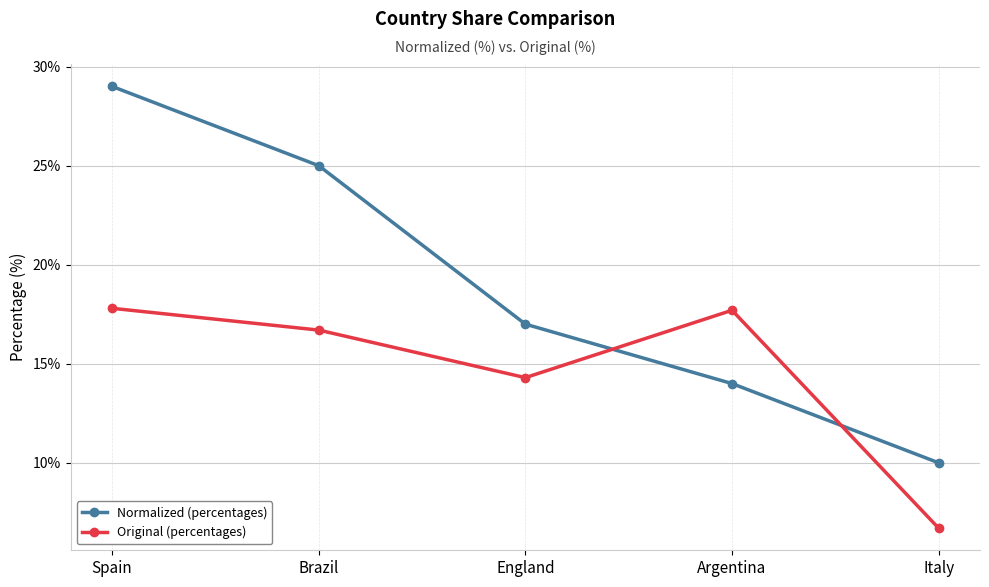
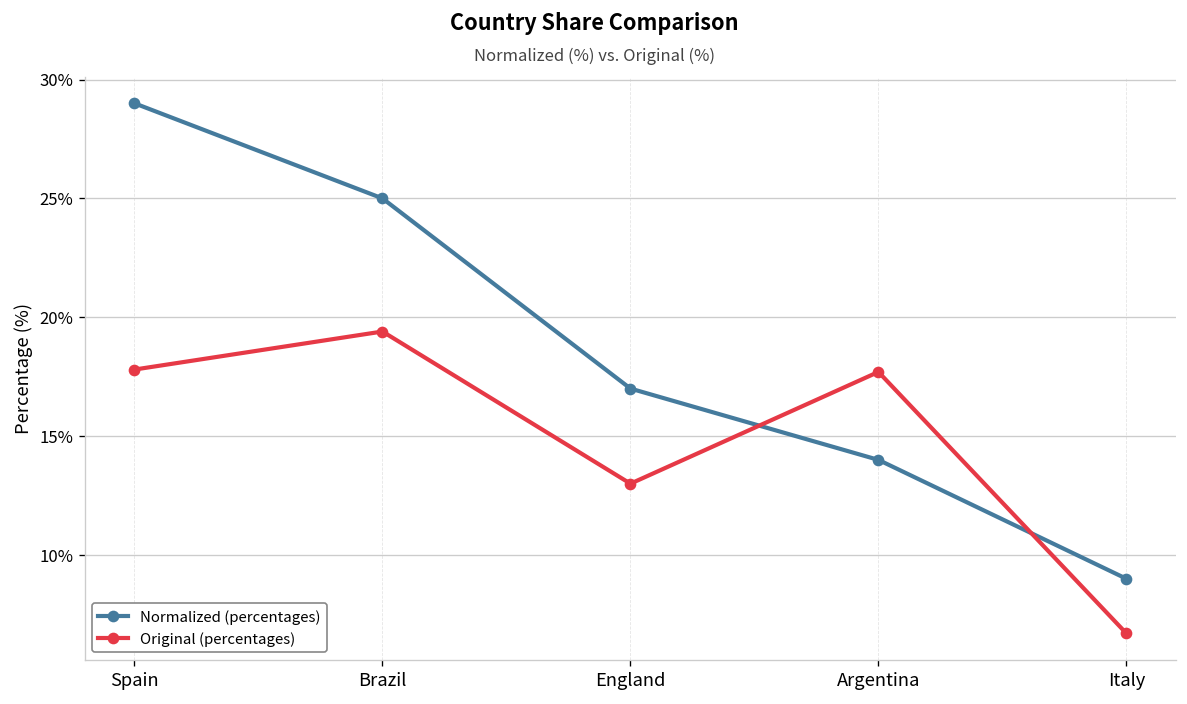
Original (percentages), Brazil: 16.7% -> 19.4%
Original (percentages), England: 14.3% -> 13.0%
Normalized (percentages), Italy: 10% -> 9%
